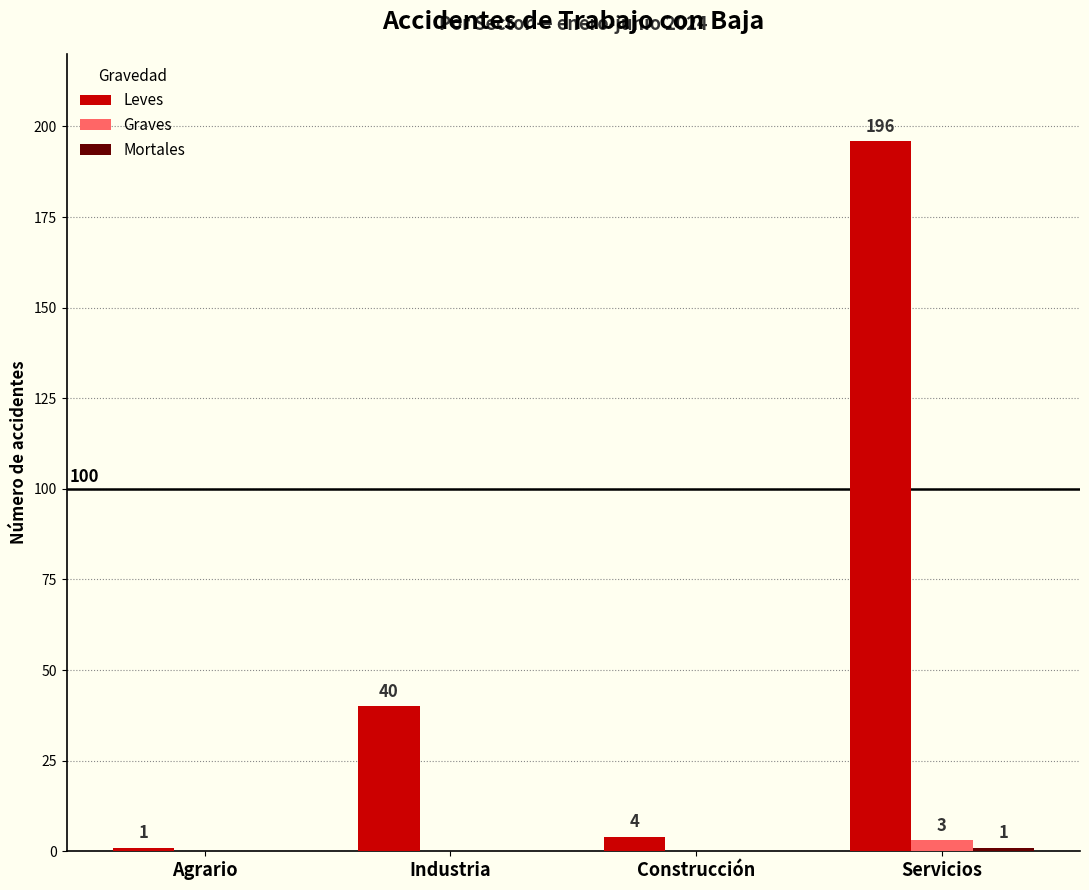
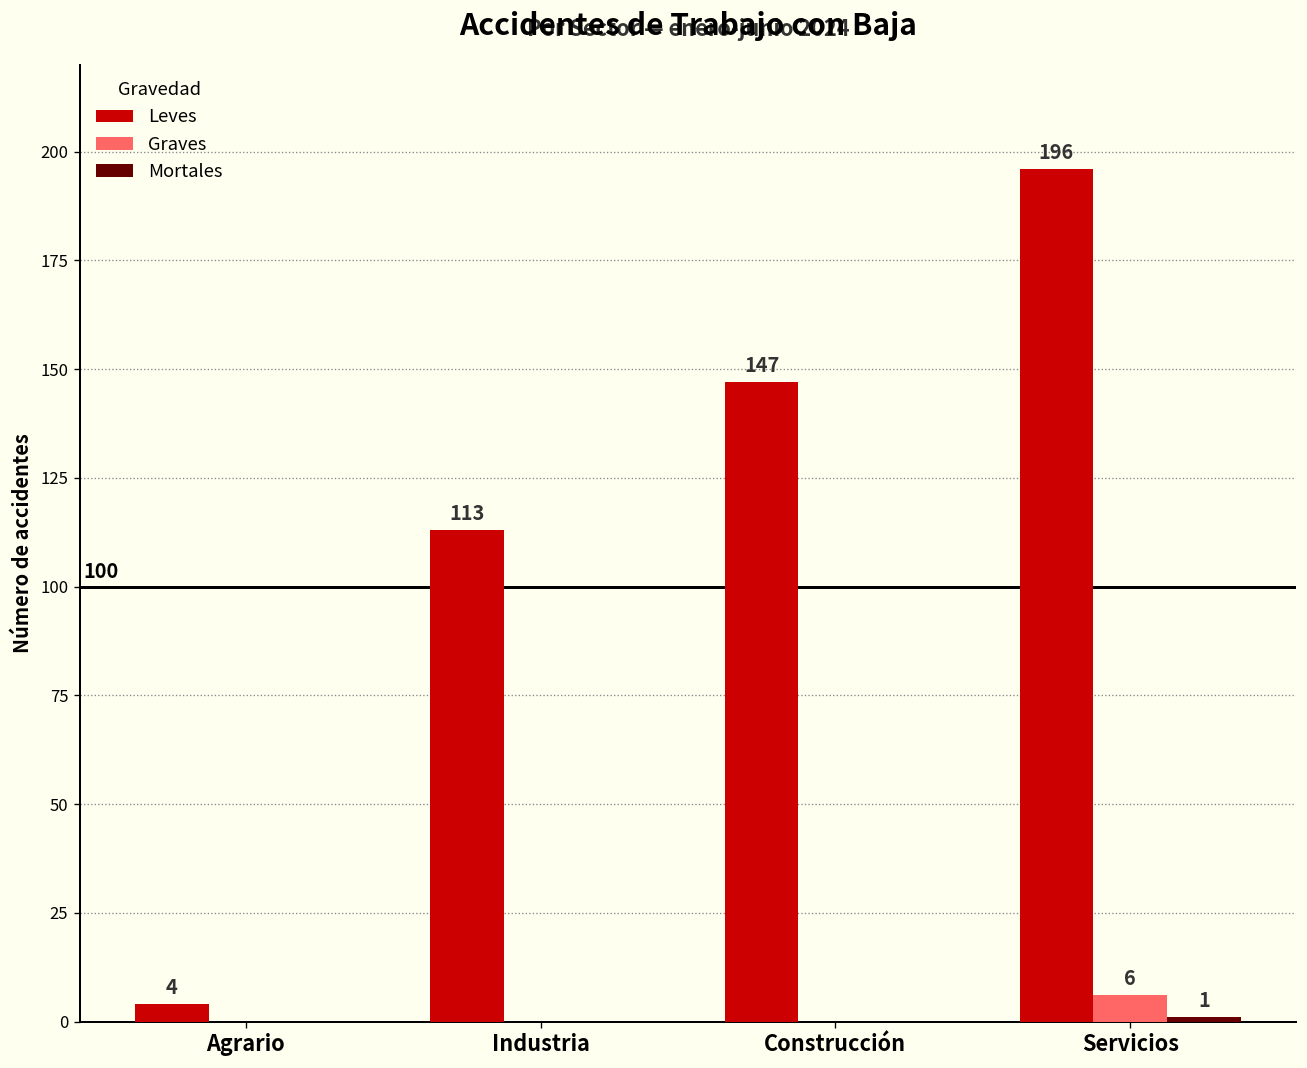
Leves, Agrario: 1 -> 4
Leves, Industria: 40 -> 113
Leves, Construcción: 4 -> 147
Graves, Servicios: 3 -> 6
